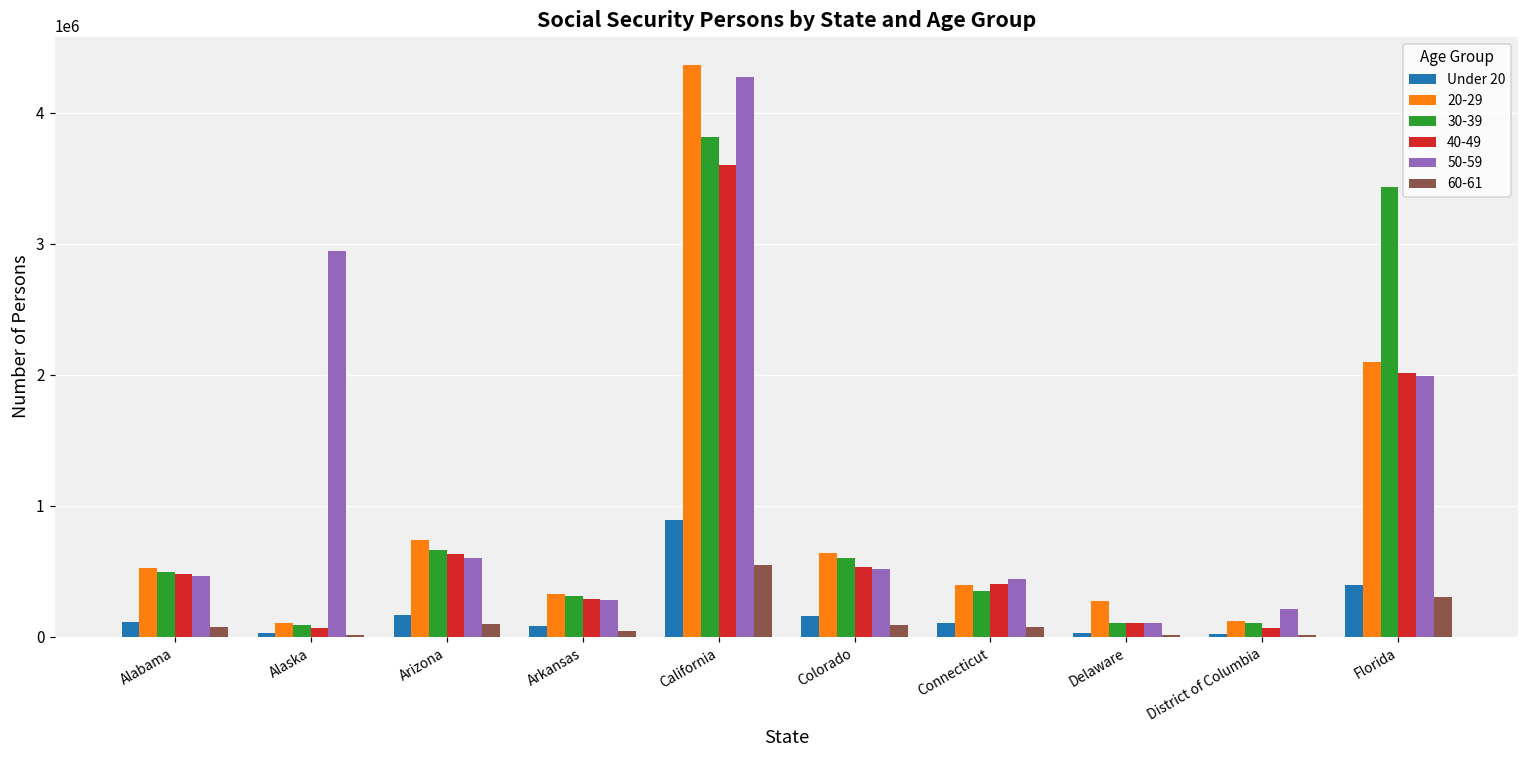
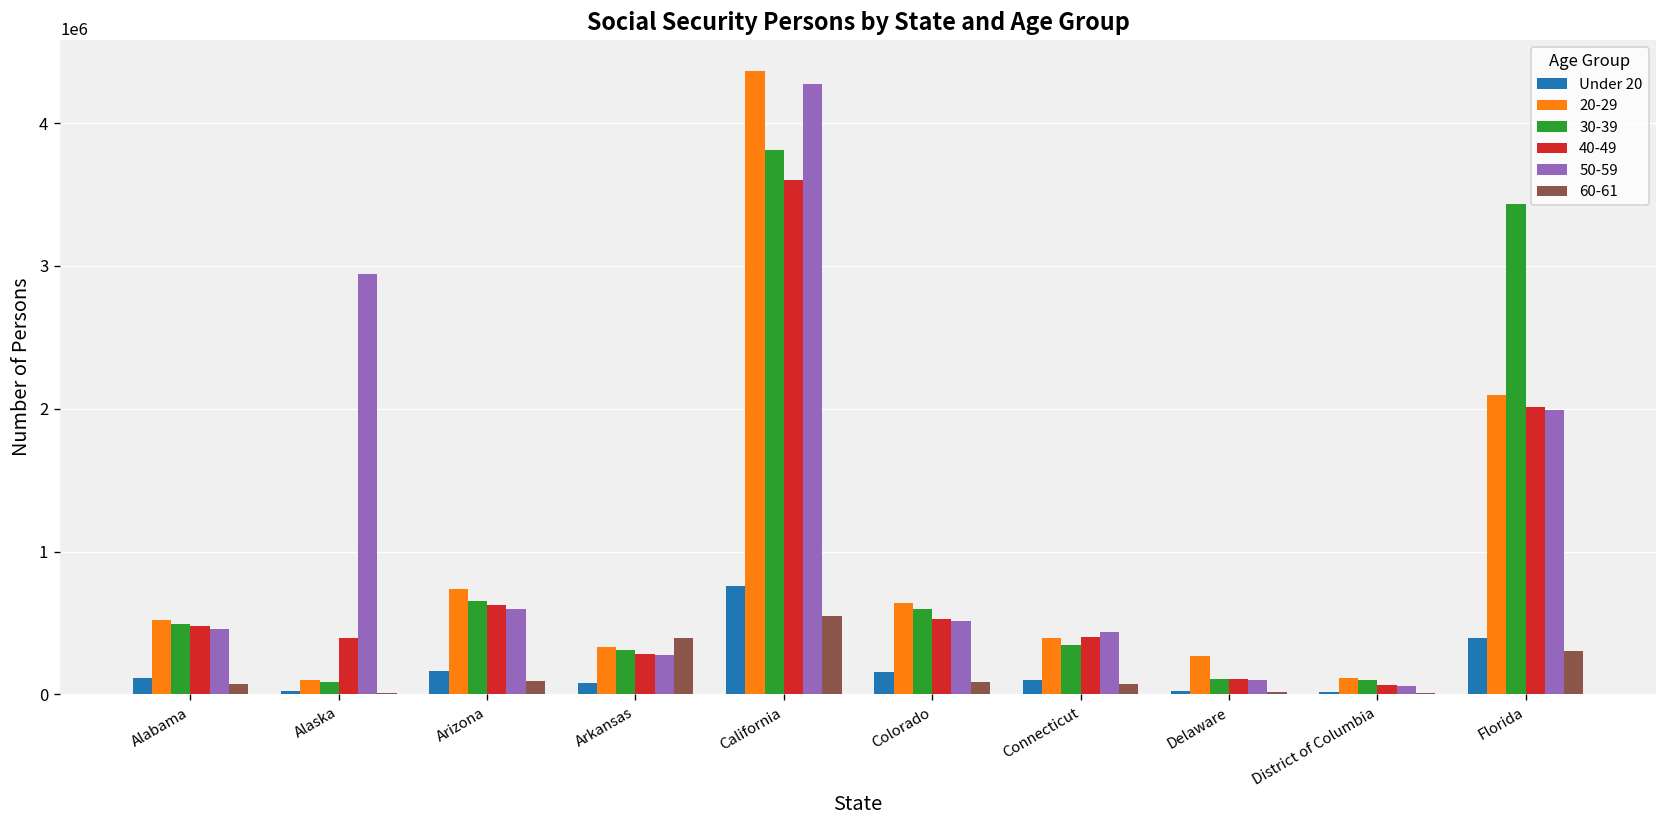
40-49, Alaska: 70000 -> 400000
60-61, Arkansas: 50000 -> 400000
Under 20, California: 890000 -> 760000
50-59, District of Columbia: 210000 -> 60000
